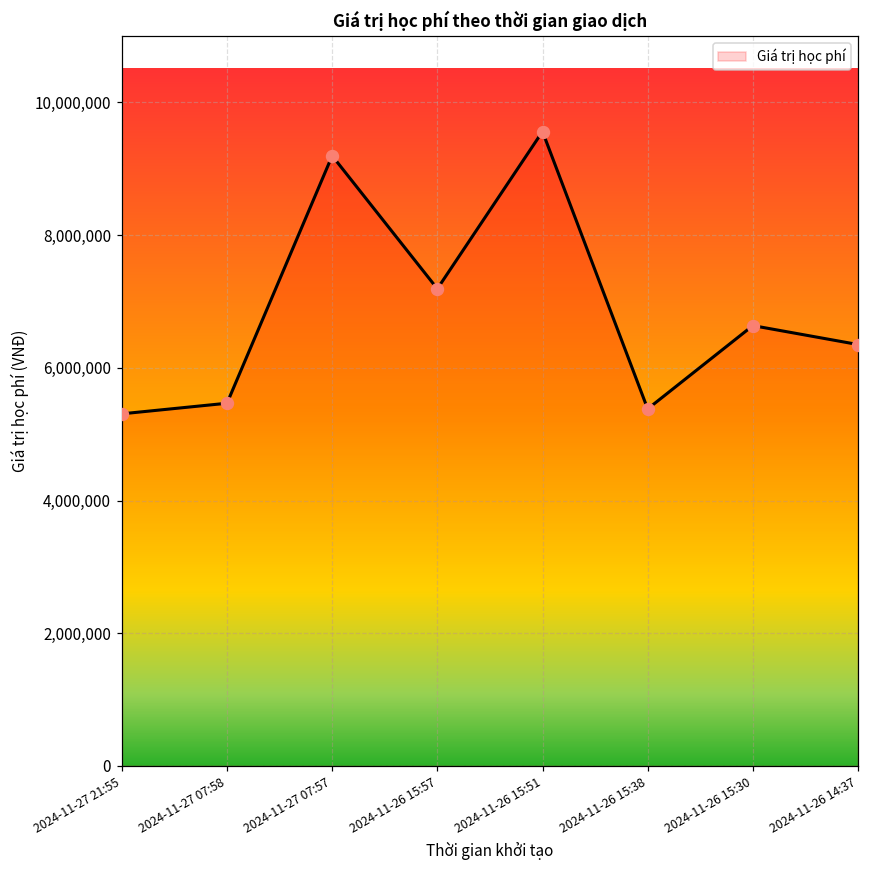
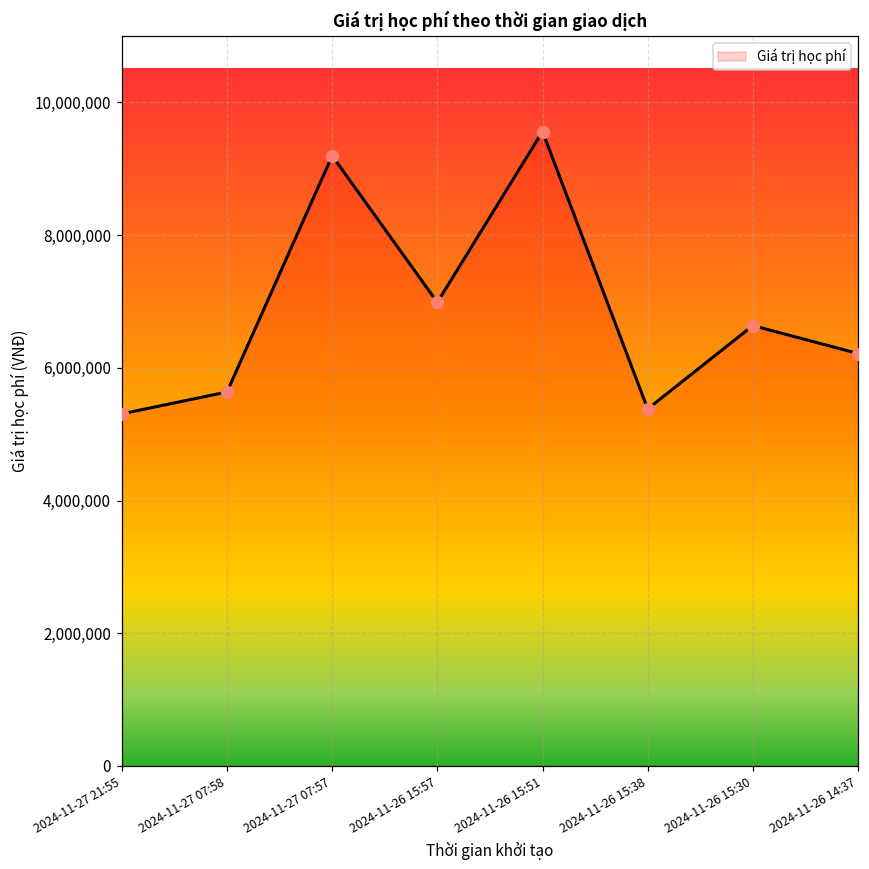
2024-11-27 07:58: 5,500,000 -> 5,600,000
2024-11-26 15:57: 7,200,000 -> 7,000,000
2024-11-26 14:37: 6,400,000 -> 6,200,000
